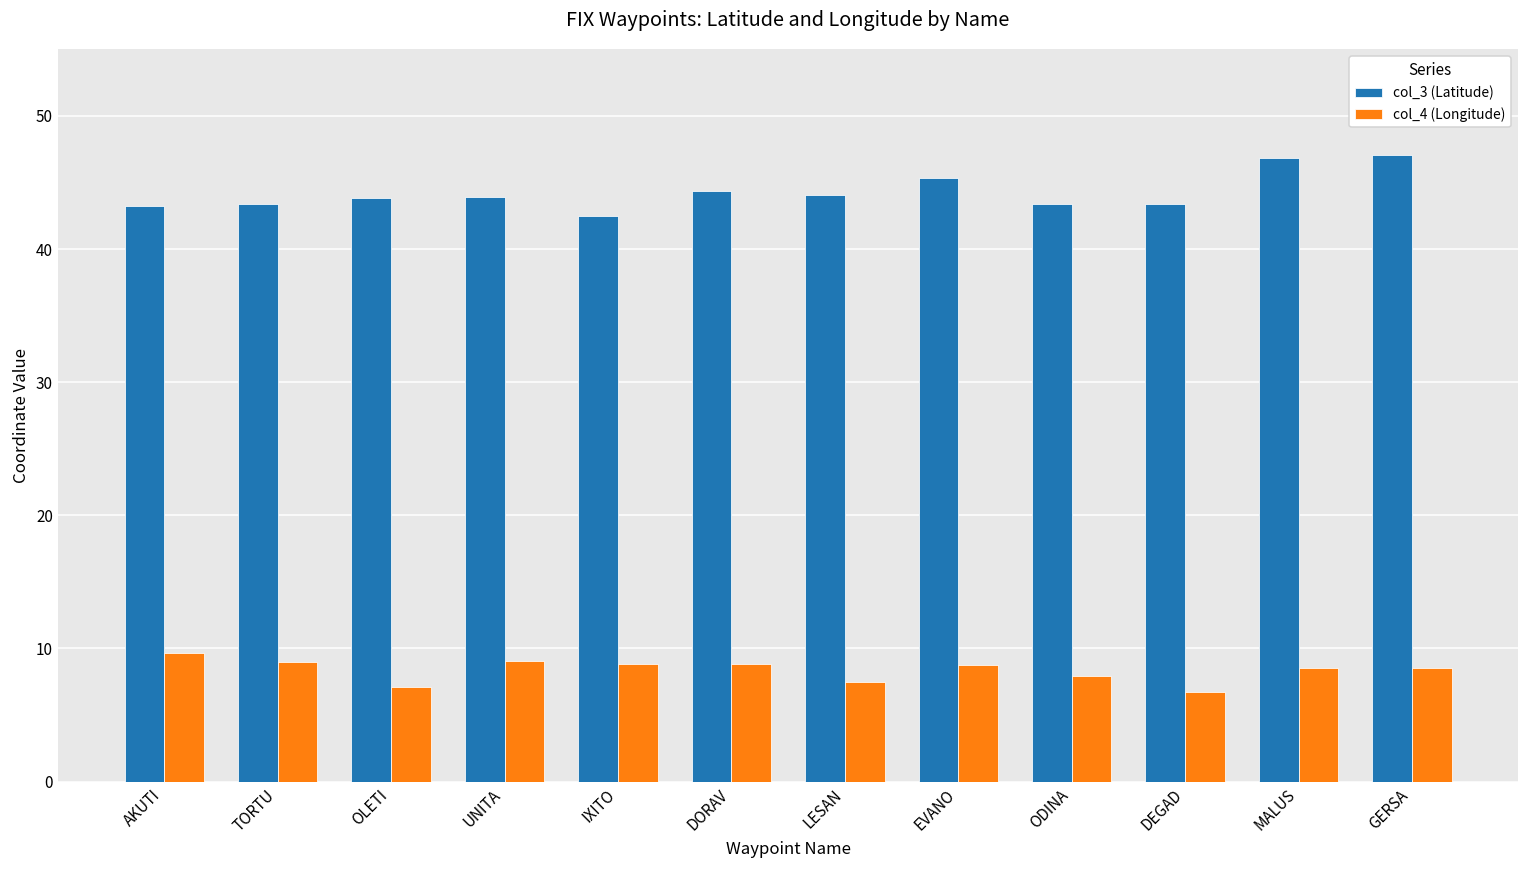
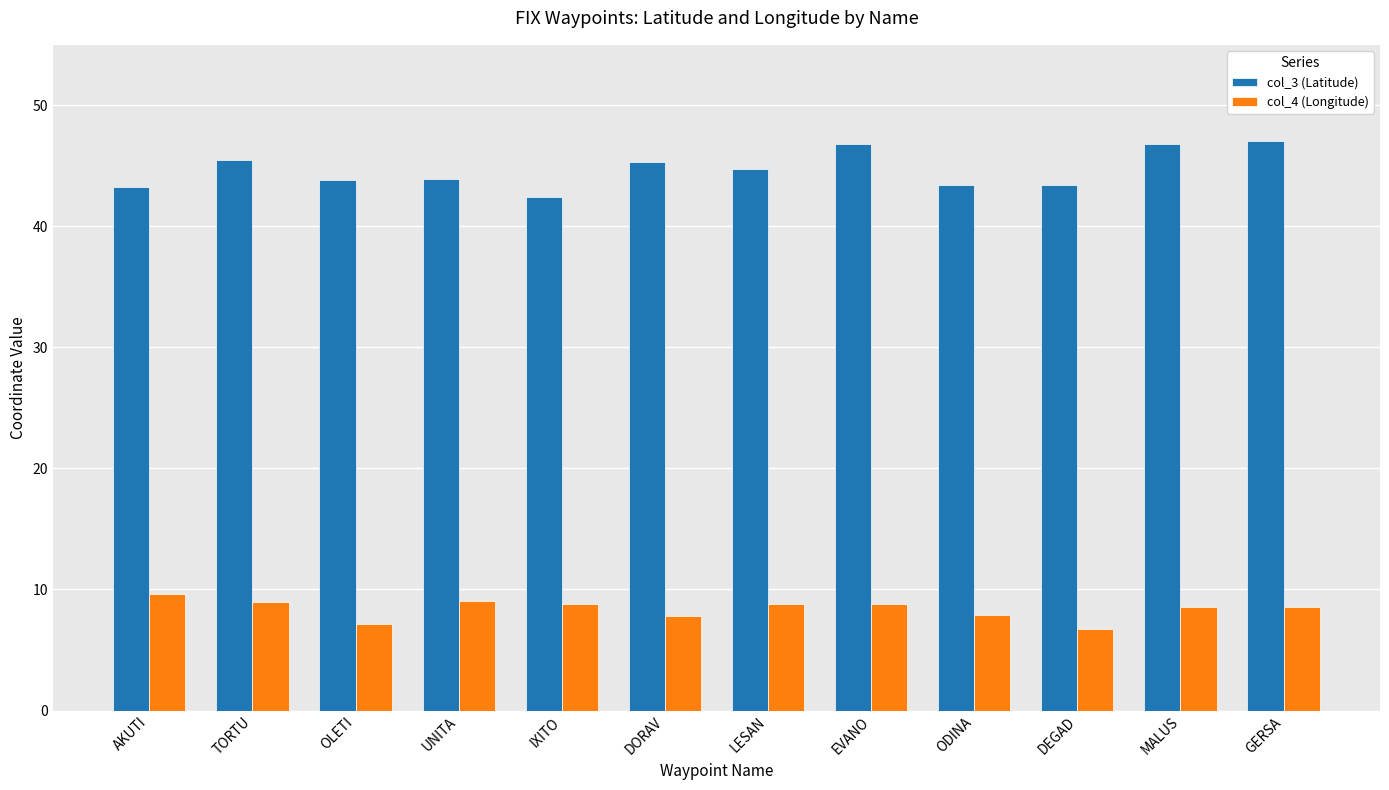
col_3 (Latitude), TORTU: 43.4 -> 45.4
col_3 (Latitude), DORAV: 44.3 -> 45.3
col_4 (Longitude), DORAV: 8.9 -> 7.8
col_3 (Latitude), LESAN: 44.1 -> 44.8
col_4 (Longitude), LESAN: 7.5 -> 8.8
col_3 (Latitude), EVANO: 45.3 -> 46.8
